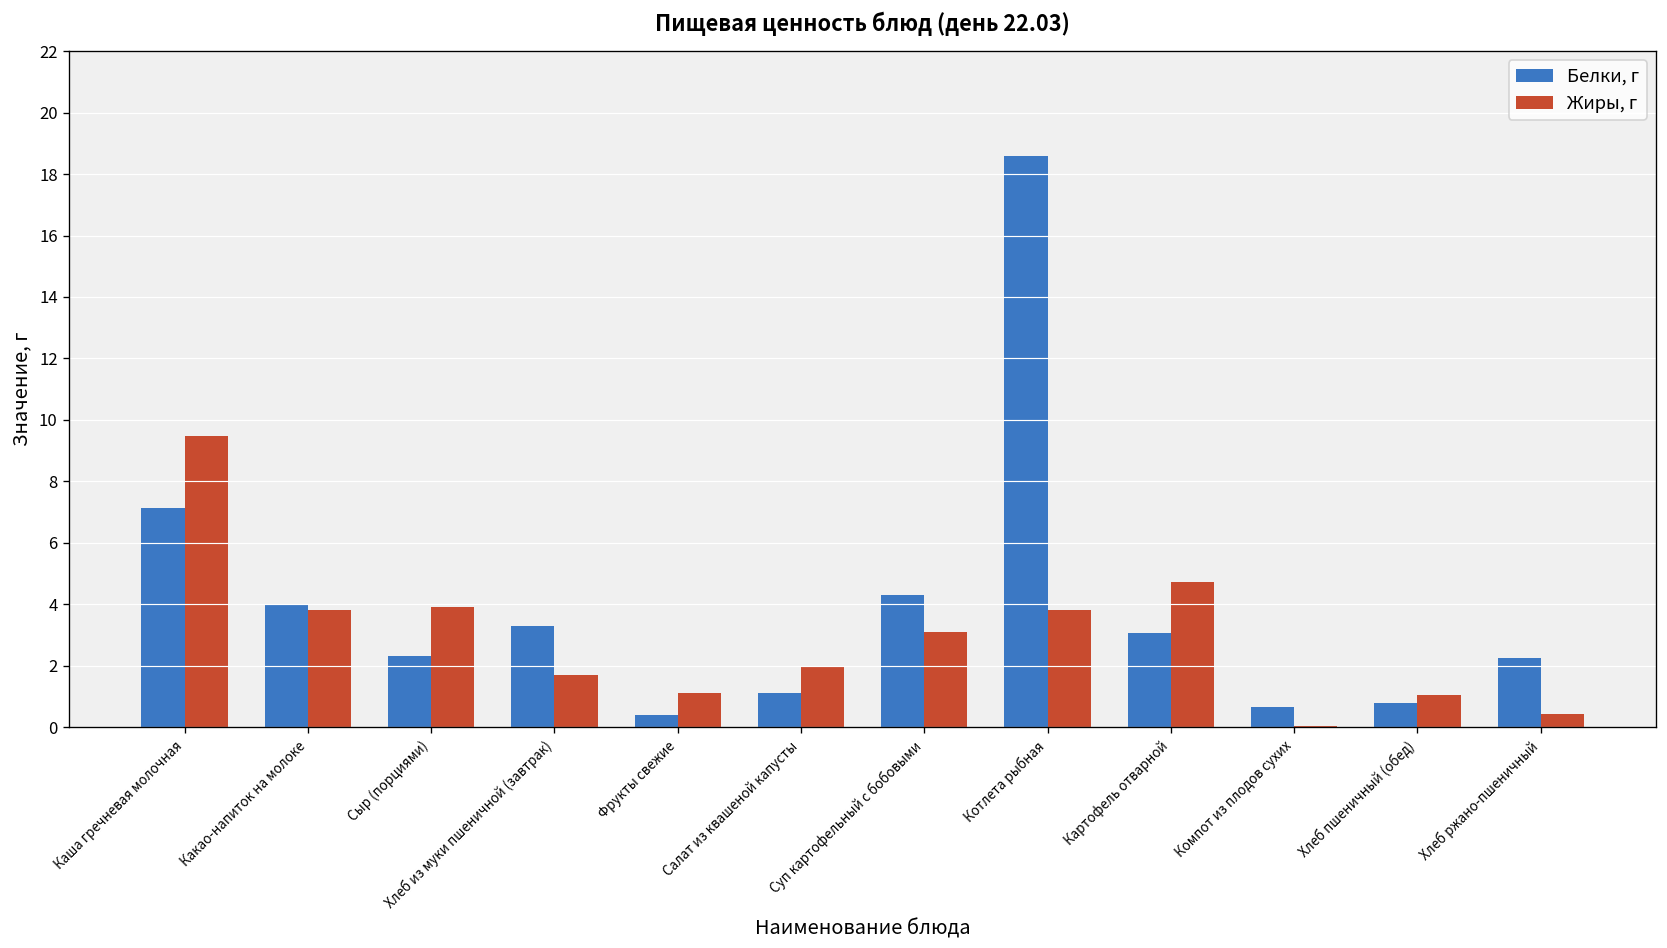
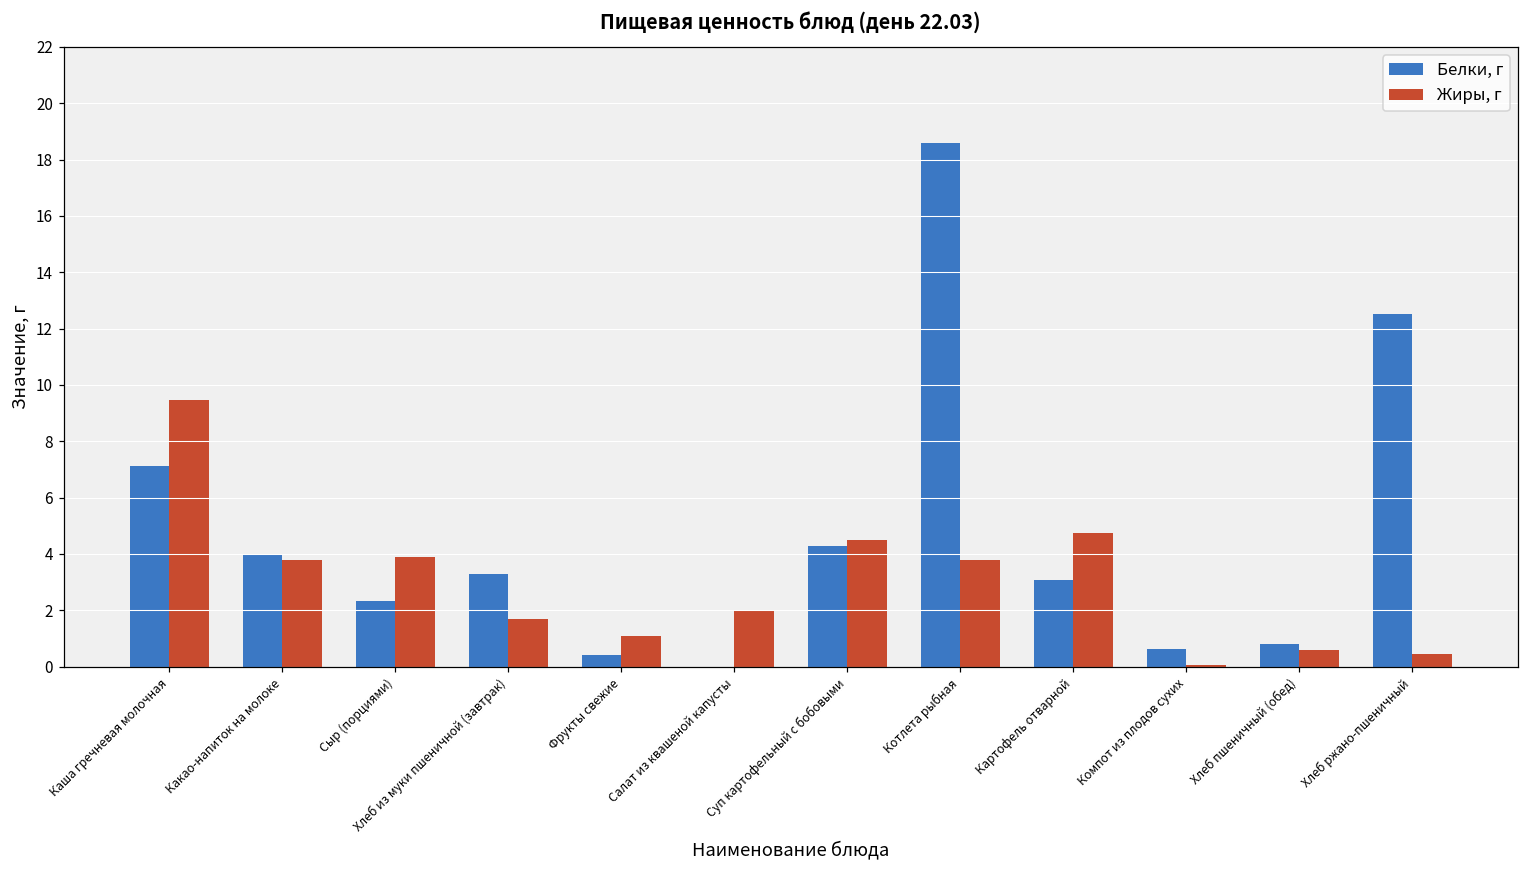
Белки, г, Салат из квашеной капусты: 1.1 -> 0.0
Жиры, г, Суп картофельный с бобовыми: 3.1 -> 4.5
Жиры, г, Хлеб пшеничный (обед): 1.1 -> 0.6
Белки, г, Хлеб ржано-пшеничный: 2.2 -> 12.5
